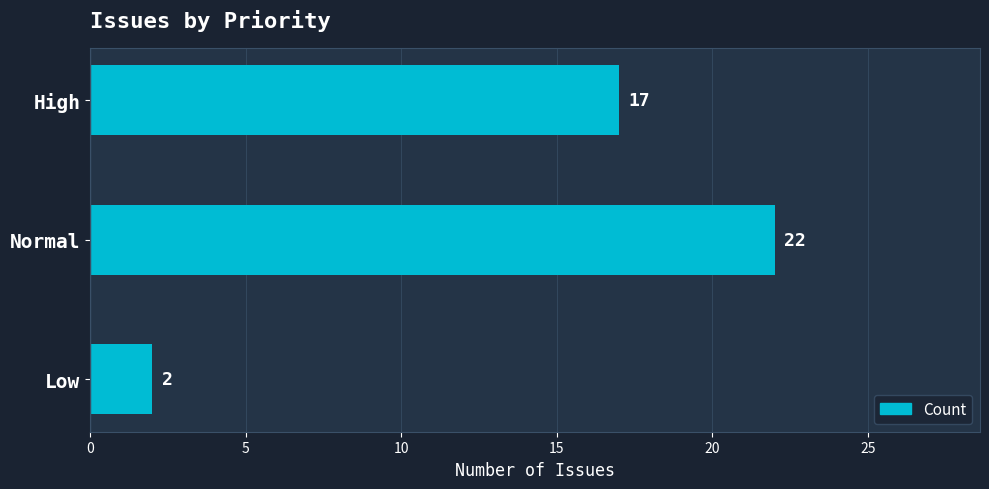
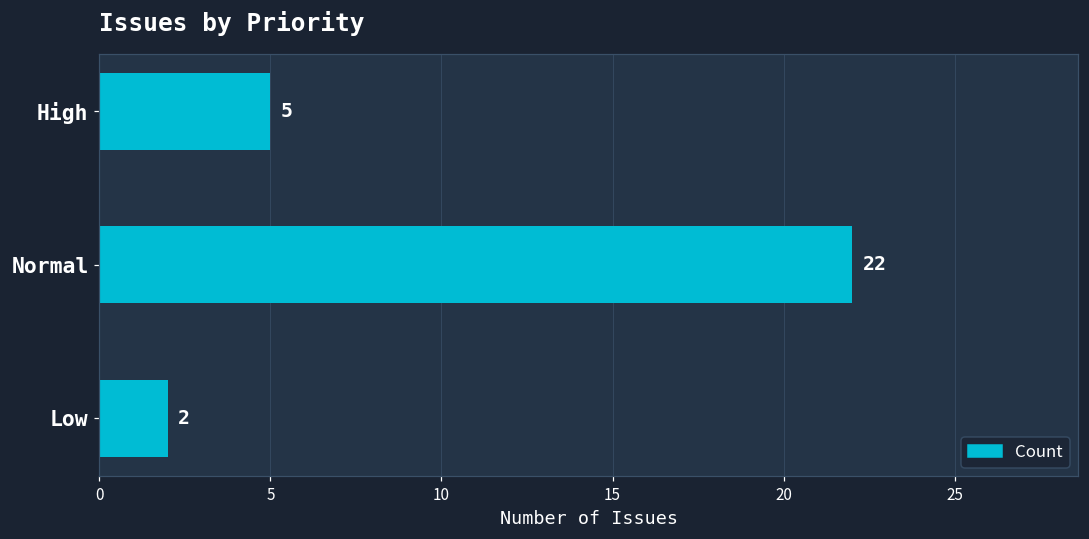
High: 17 -> 5
